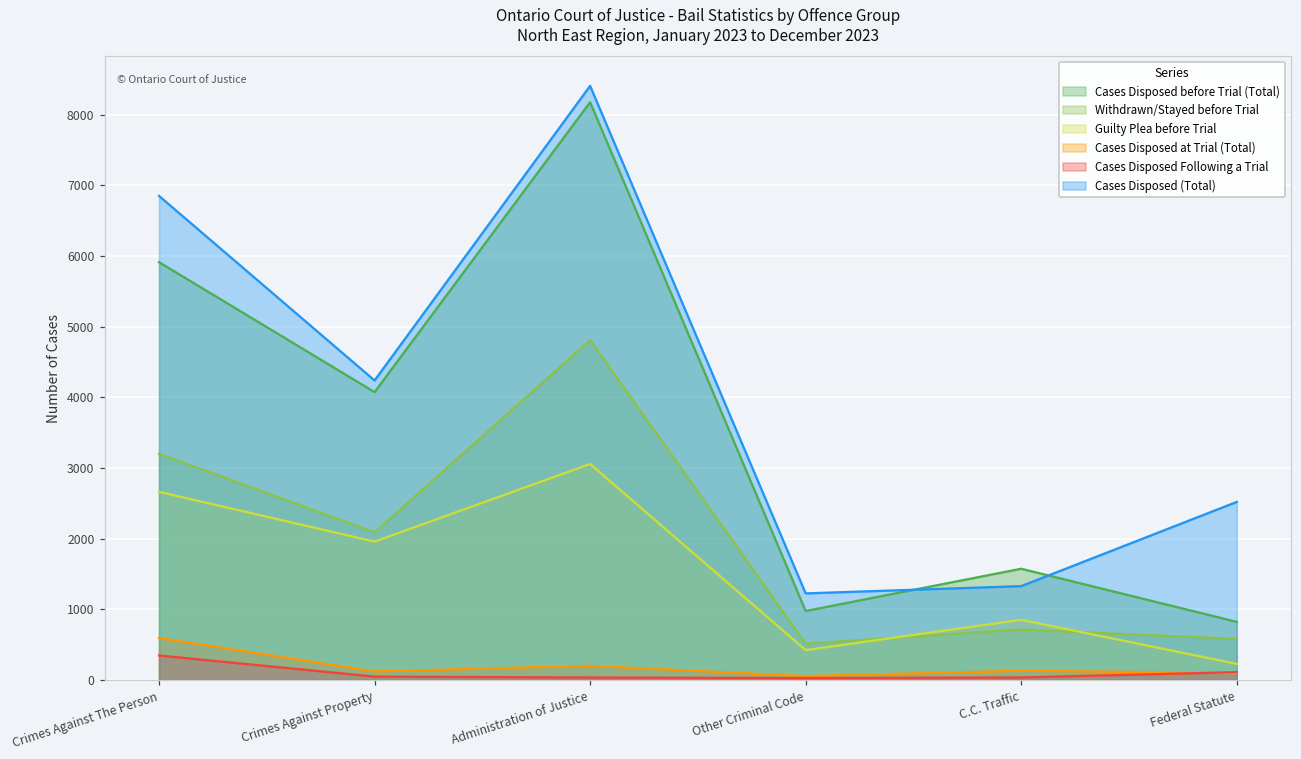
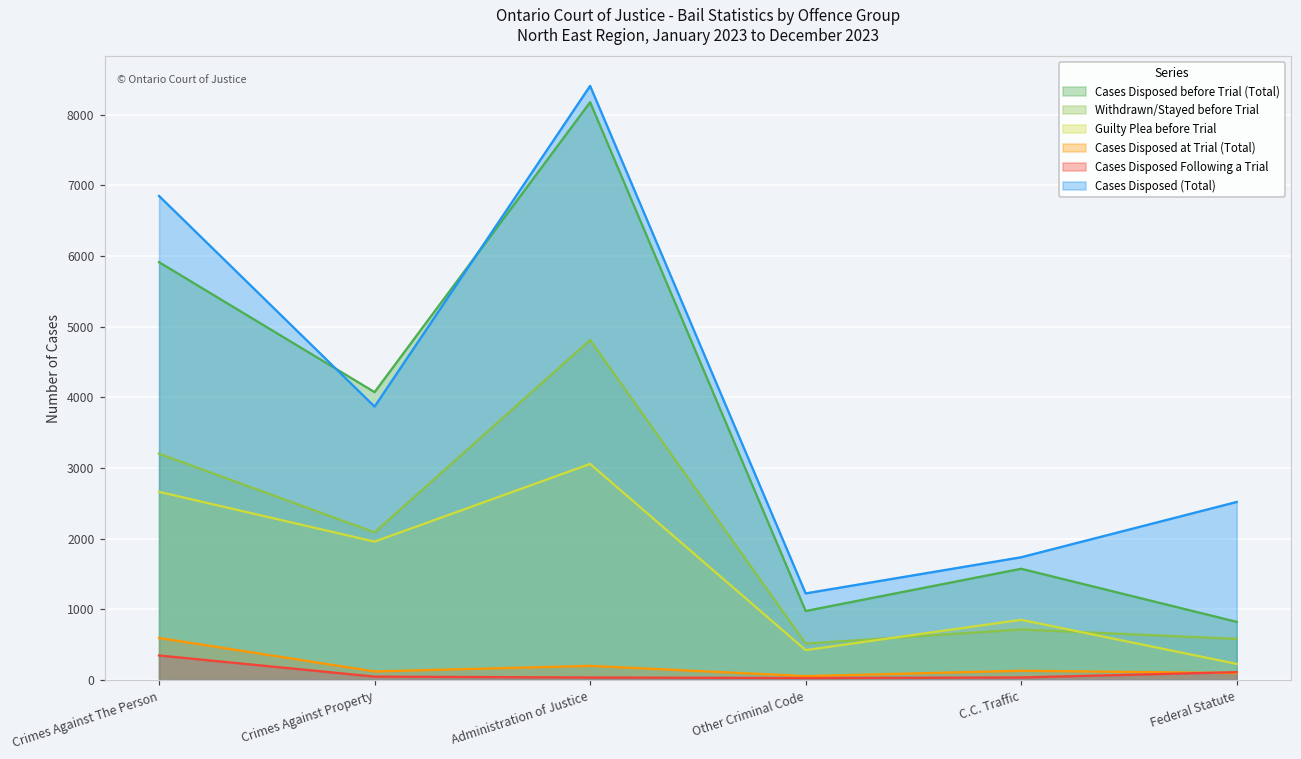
Cases Disposed (Total), Crimes Against Property: 4200 -> 3900
Cases Disposed (Total), C.C. Traffic: 1300 -> 1700
